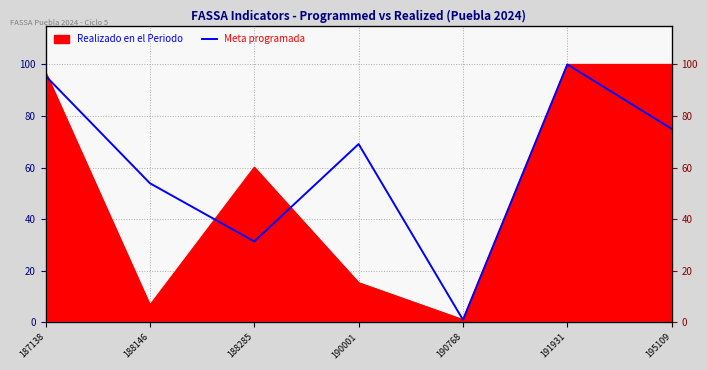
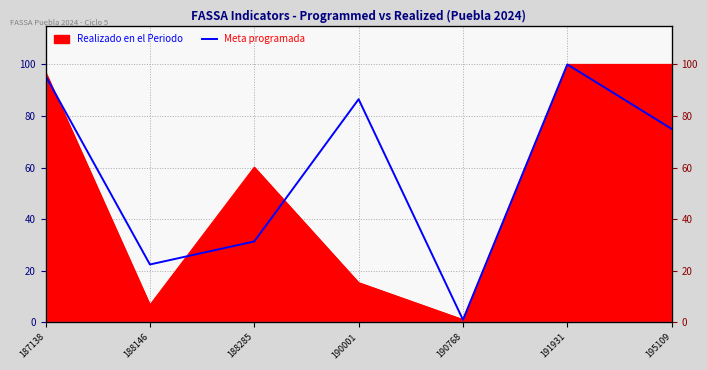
Meta programada, 188146: 54 -> 22
Meta programada, 190001: 69 -> 87
